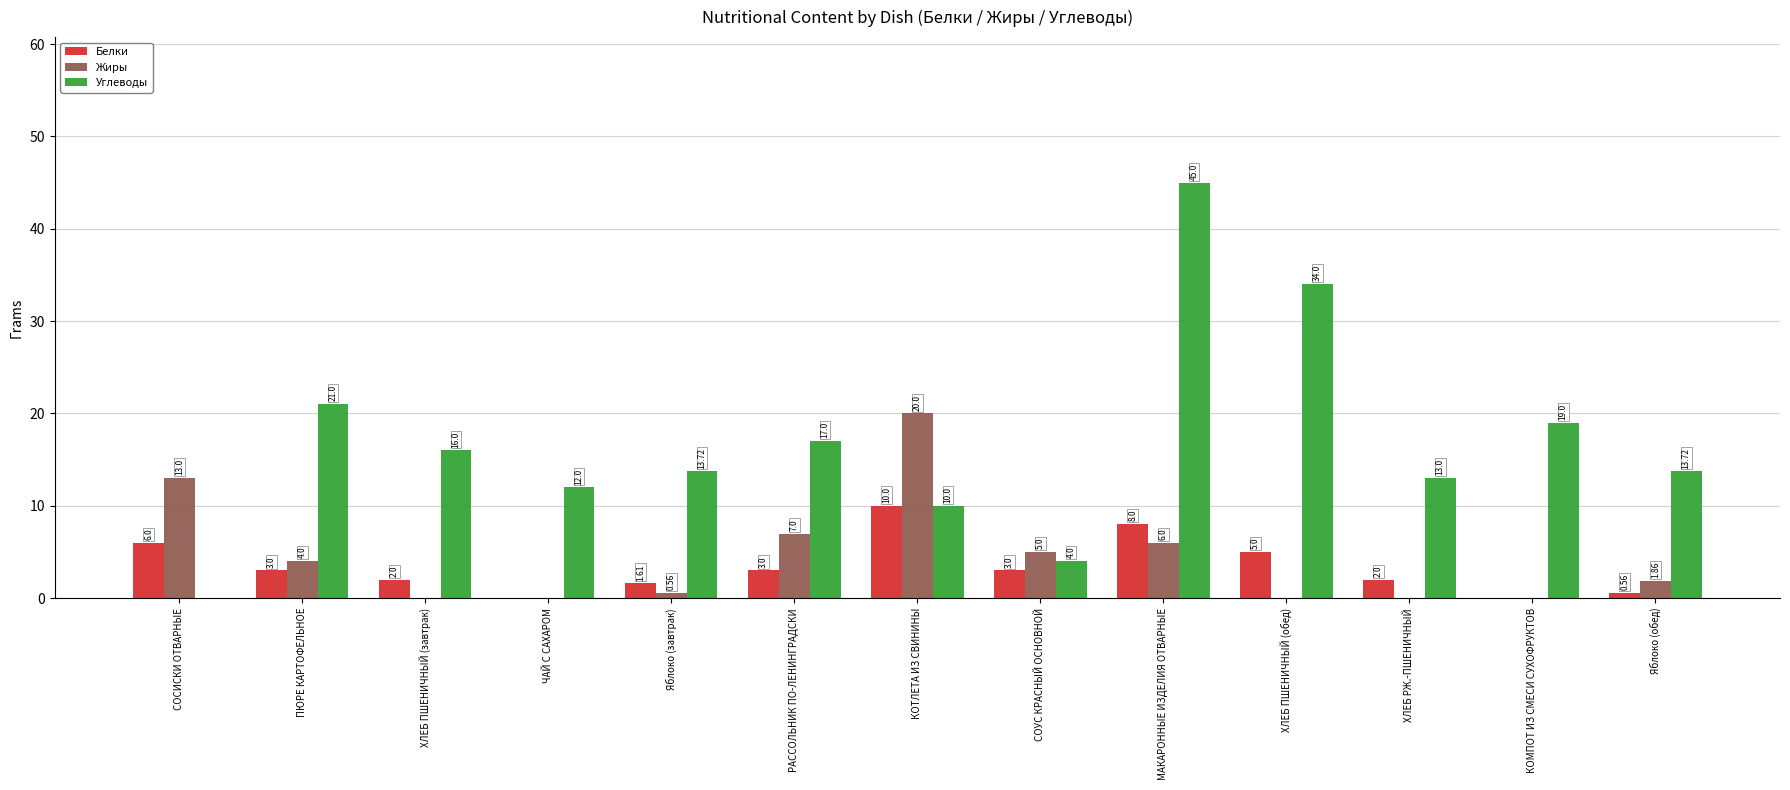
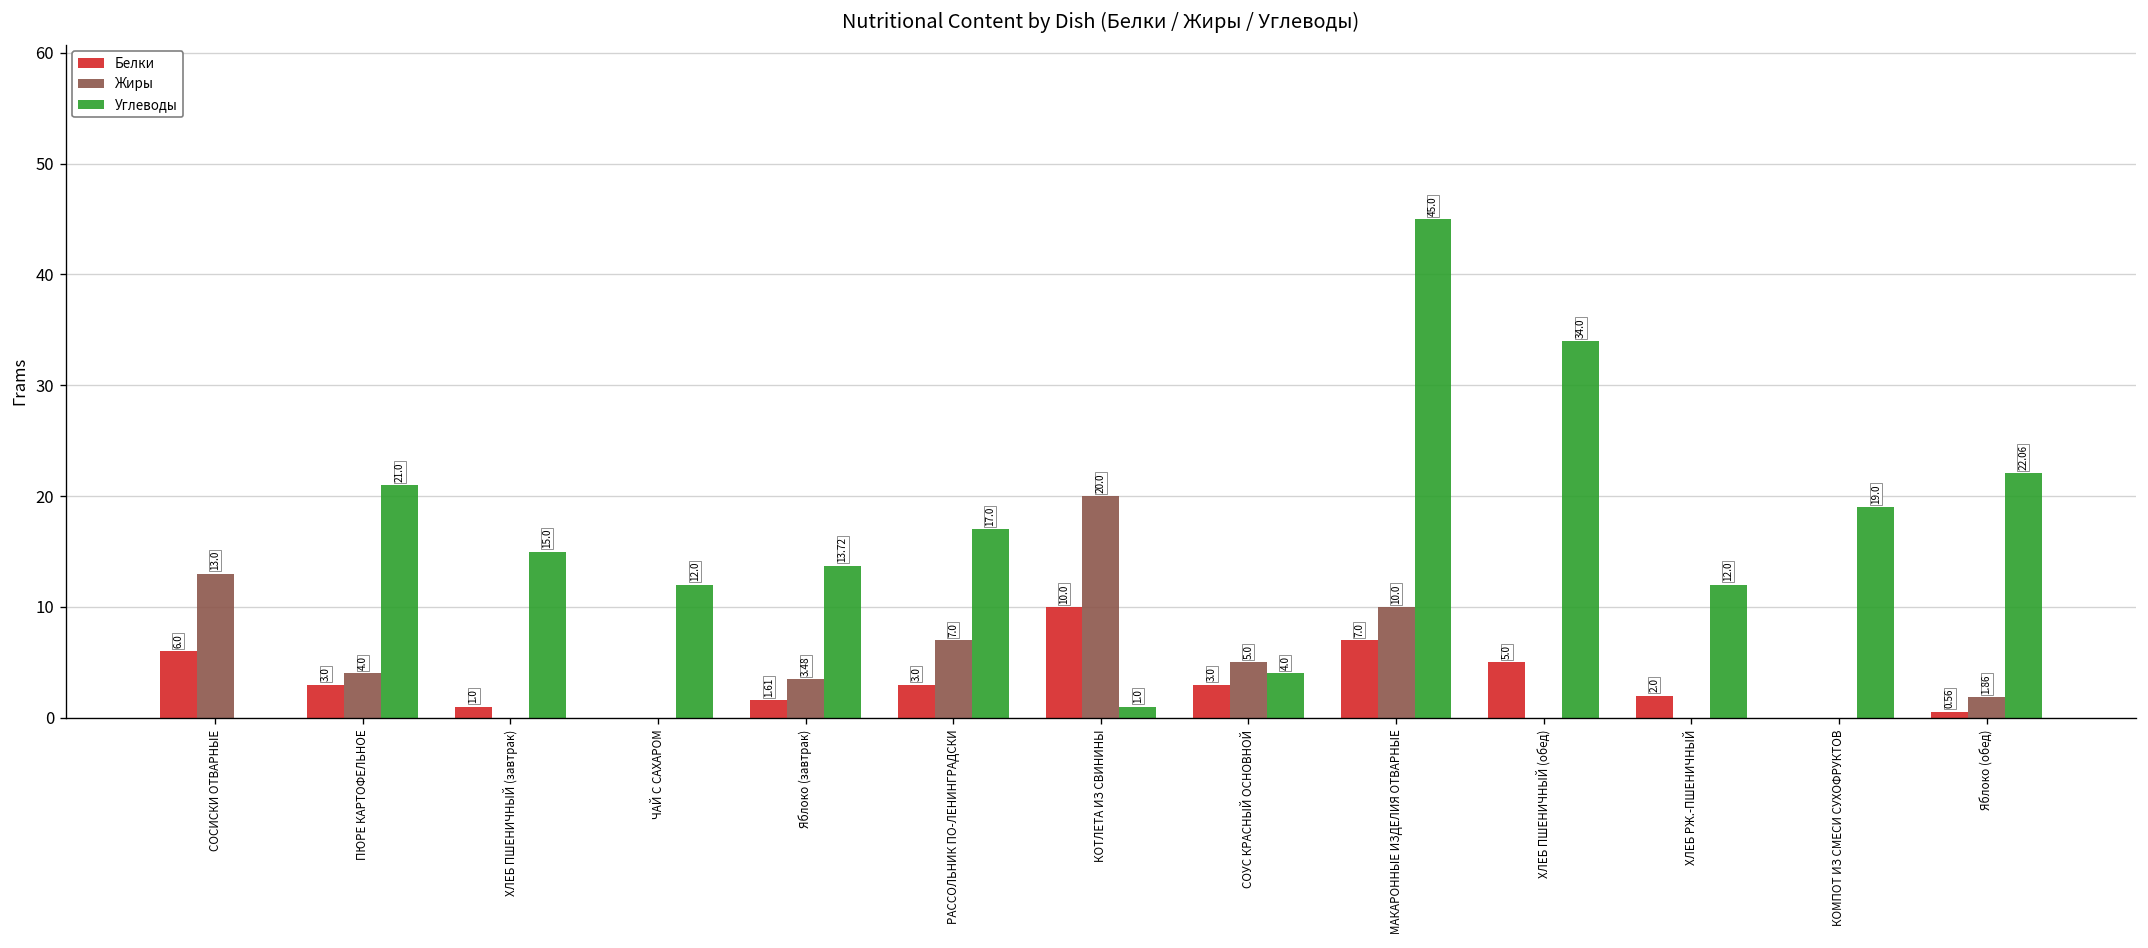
Белки, ХЛЕБ ПШЕНИЧНЫЙ (завтрак): 2.0 -> 1.0
Углеводы, ХЛЕБ ПШЕНИЧНЫЙ (завтрак): 16.0 -> 15.0
Жиры, Яблоко (завтрак): 0.56 -> 3.48
Углеводы, КОТЛЕТА ИЗ СВИНИНЫ: 10.0 -> 1.0
Белки, МАКАРОННЫЕ ИЗДЕЛИЯ ОТВАРНЫЕ: 8.0 -> 7.0
Жиры, МАКАРОННЫЕ ИЗДЕЛИЯ ОТВАРНЫЕ: 6.0 -> 10.0
Углеводы, ХЛЕБ РЖ.-ПШЕНИЧНЫЙ: 13.0 -> 12.0
Углеводы, Яблоко (обед): 13.72 -> 22.06
